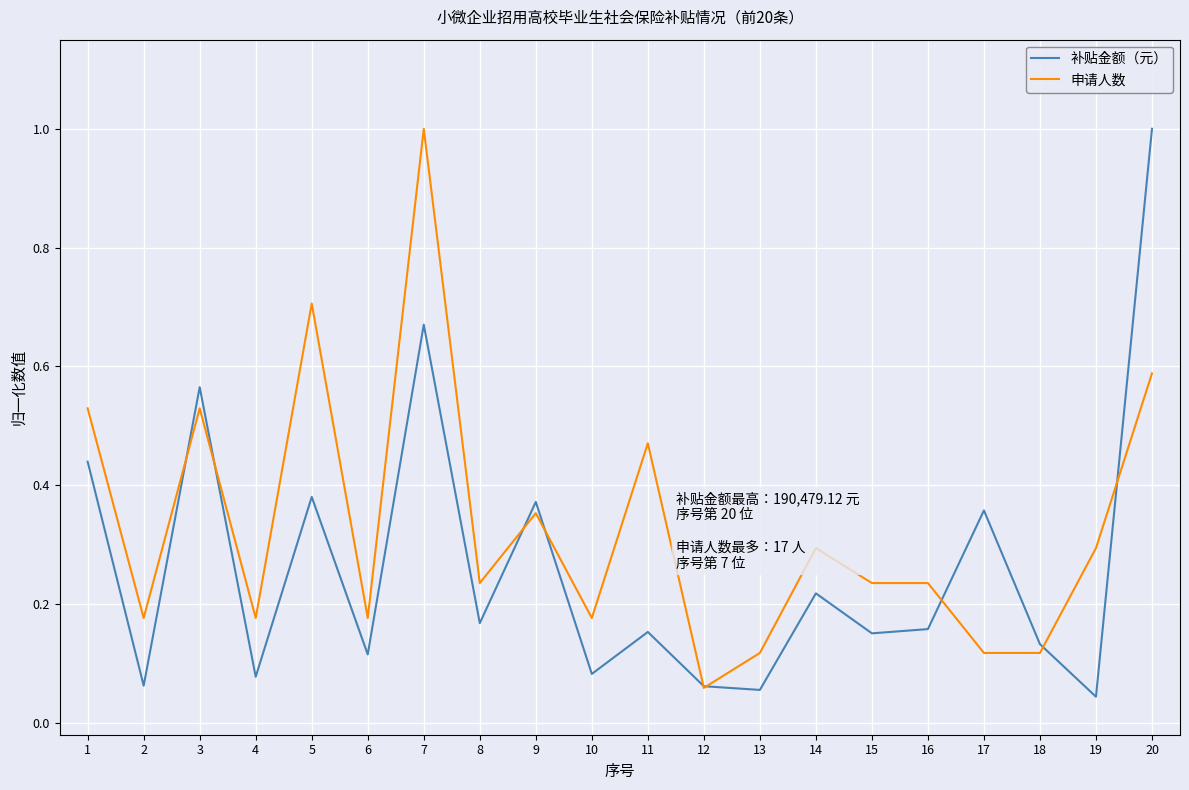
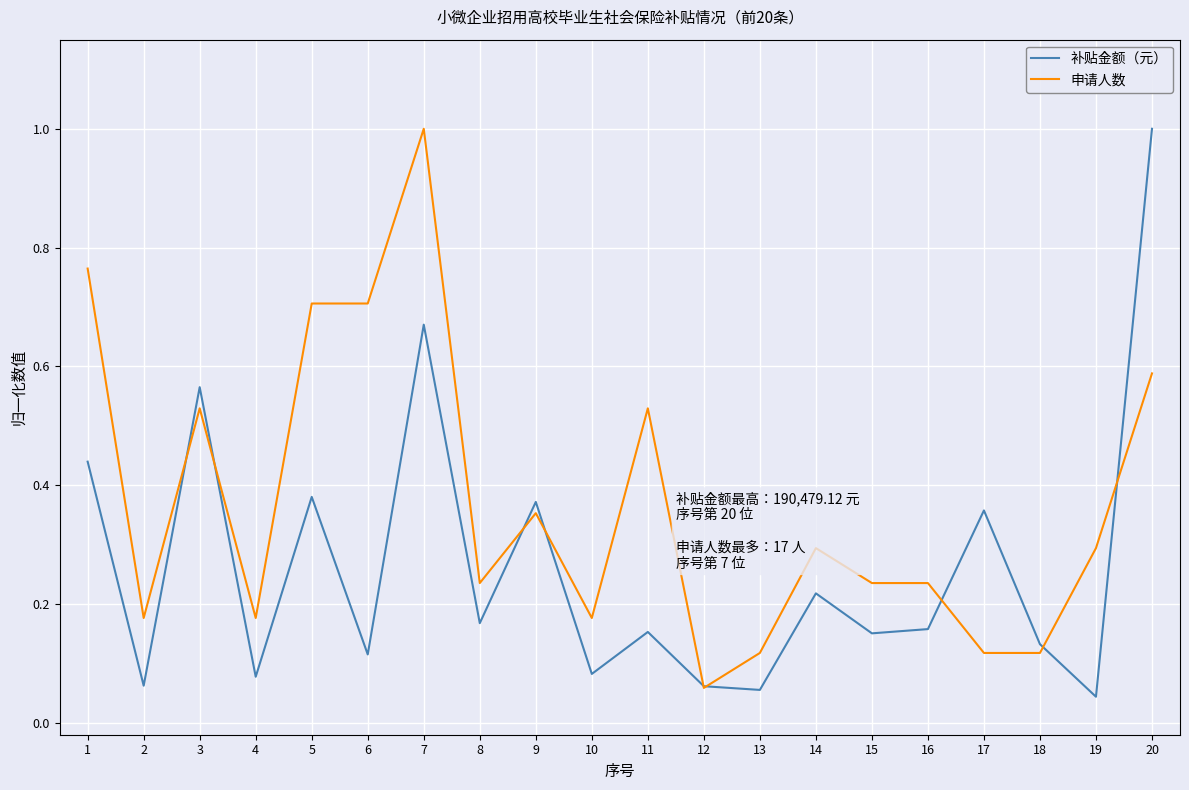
申请人数, 1: 0.53 -> 0.76
申请人数, 6: 0.18 -> 0.71
申请人数, 11: 0.47 -> 0.53
